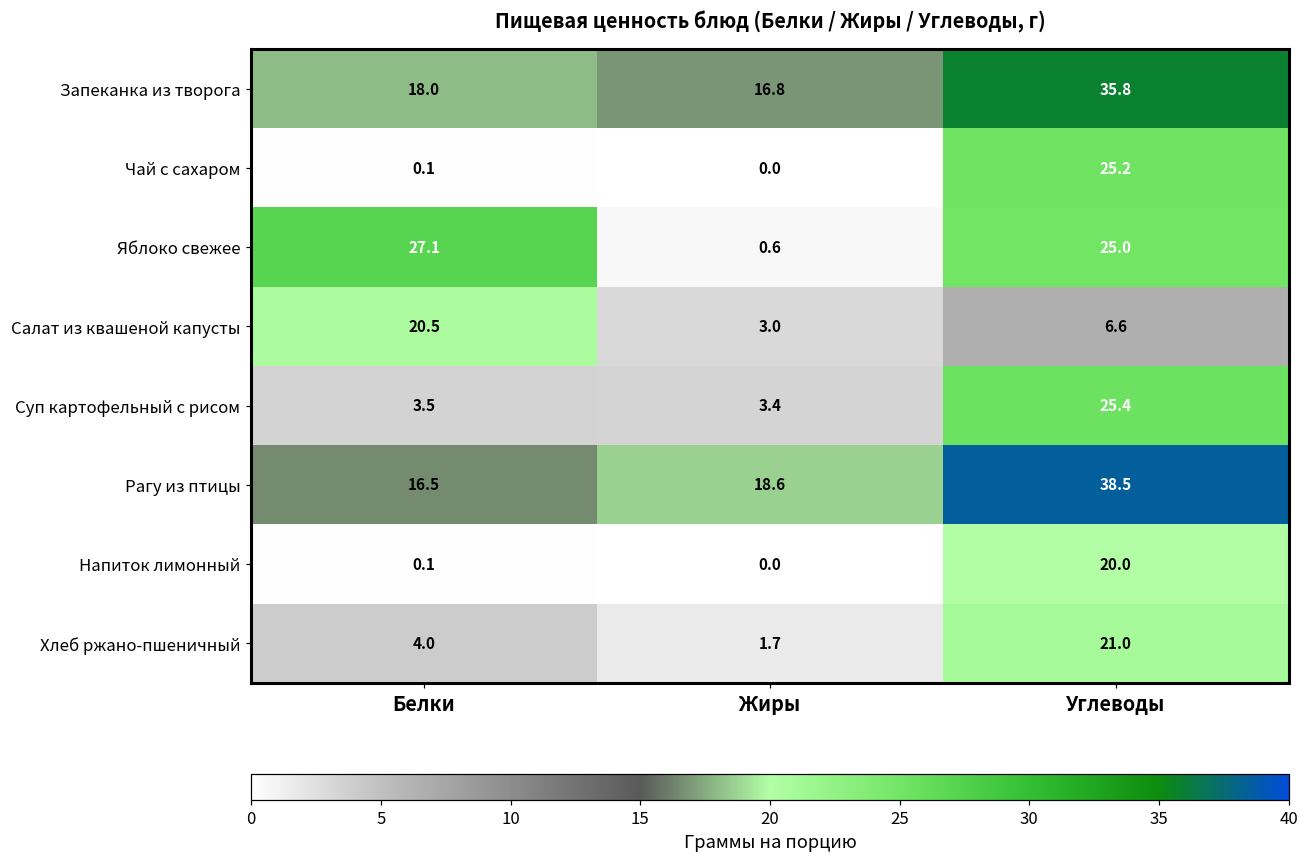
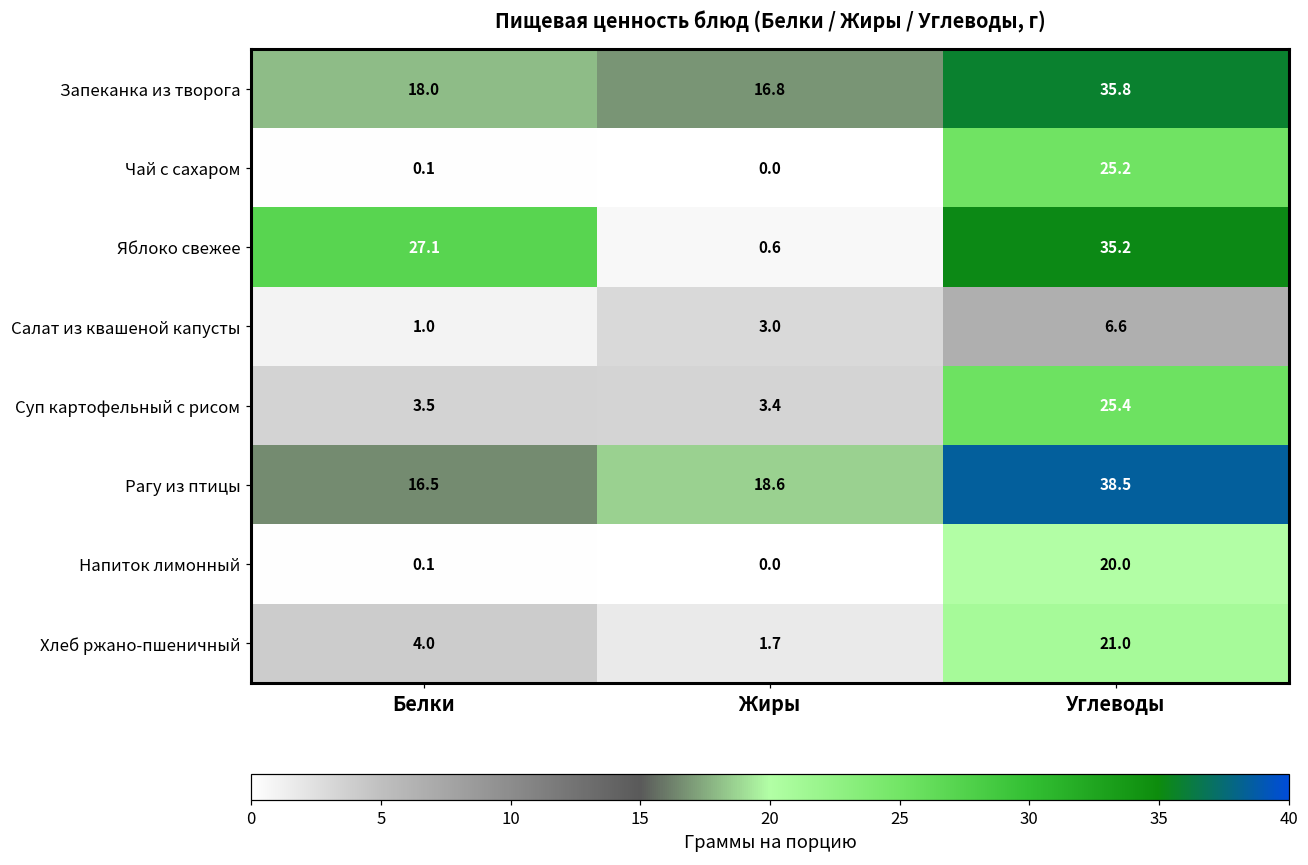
Яблоко свежее, Углеводы: 25.0 -> 35.2
Салат из квашеной капусты, Белки: 20.5 -> 1.0
